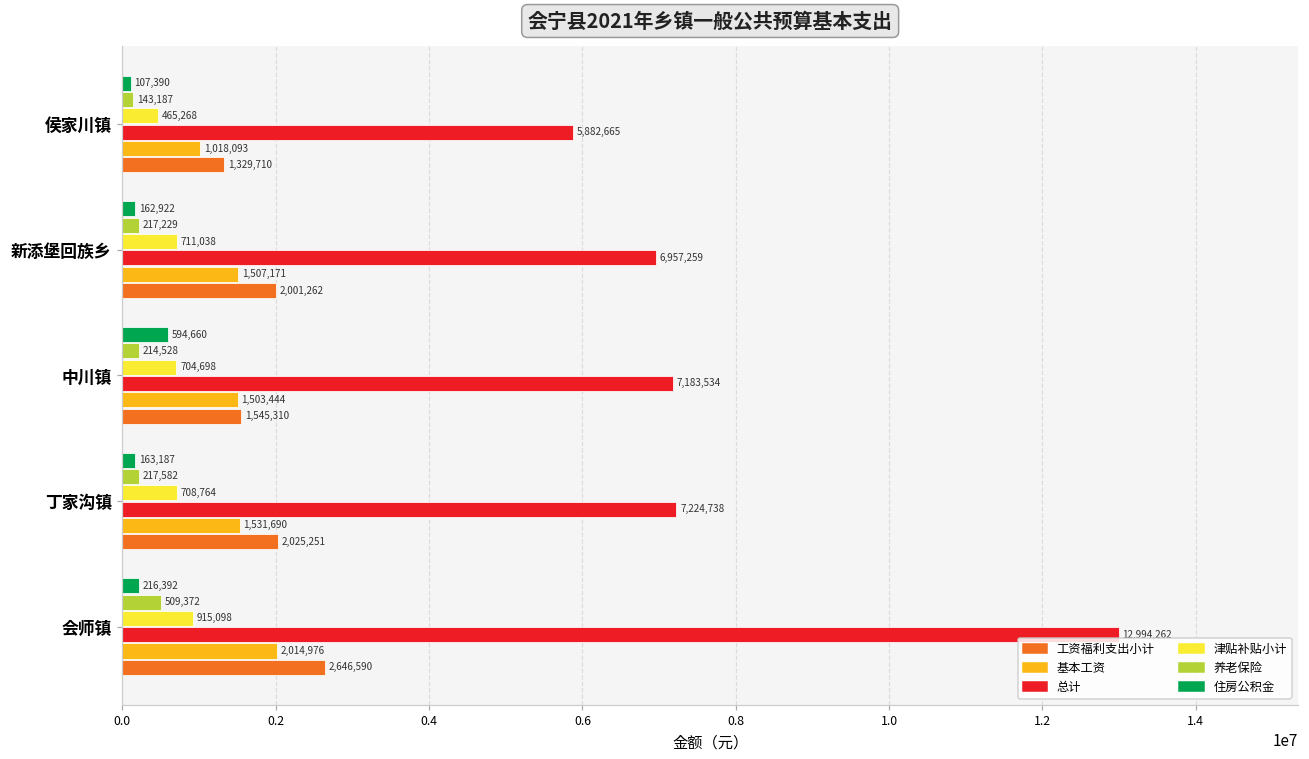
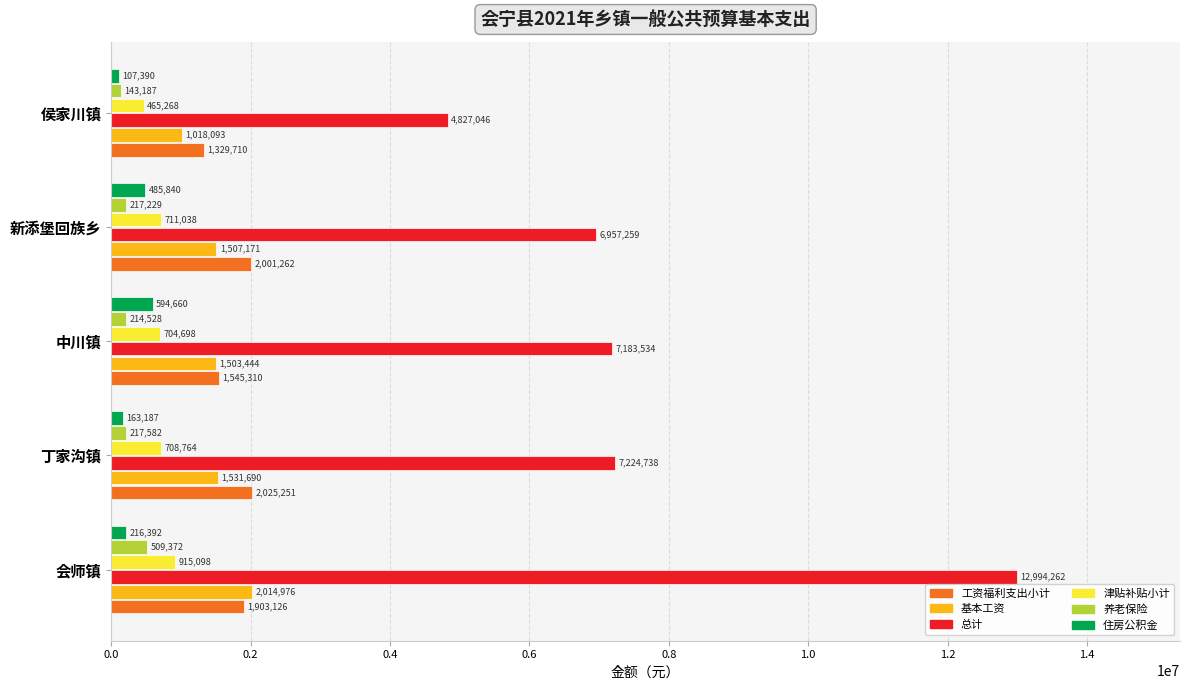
总计, 侯家川镇: 5,882,665 -> 4,827,046
住房公积金, 新添堡回族乡: 162,922 -> 485,840
工资福利支出小计, 会师镇: 2,646,590 -> 1,903,126
